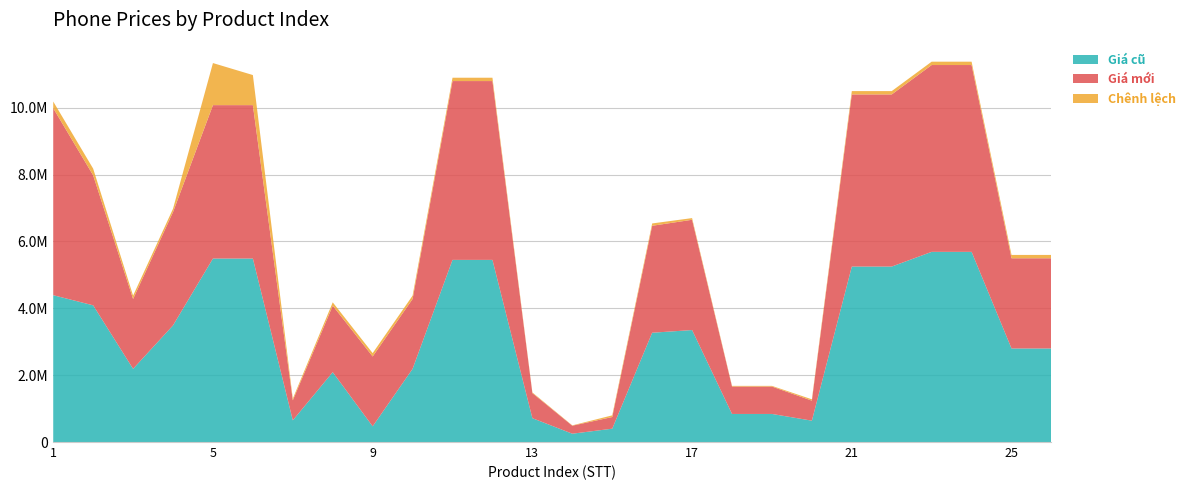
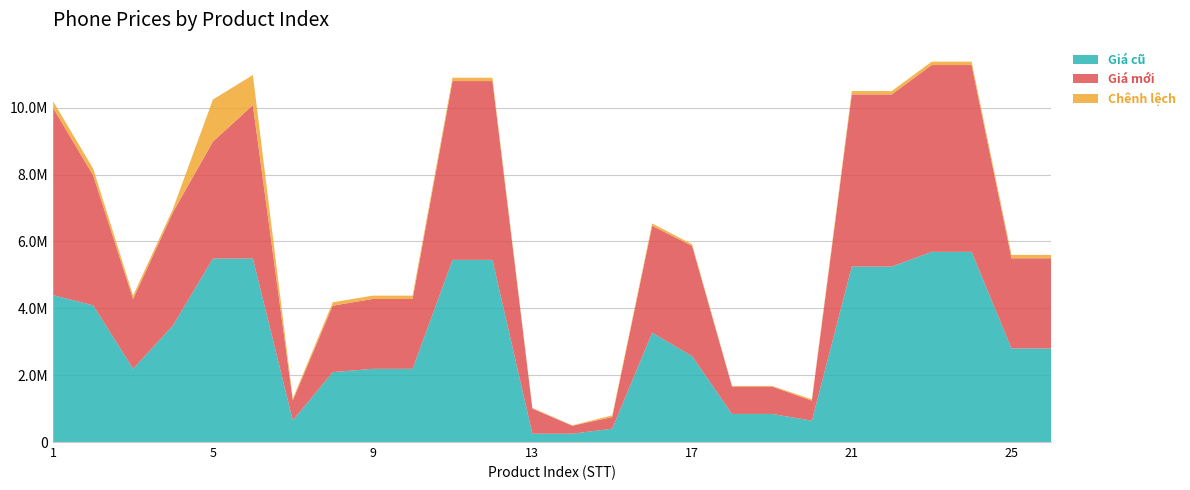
Giá mới, 5: 4600000 -> 3500000
Giá cũ, 9: 500000 -> 2200000
Giá cũ, 13: 700000 -> 300000
Giá cũ, 17: 3400000 -> 2600000
